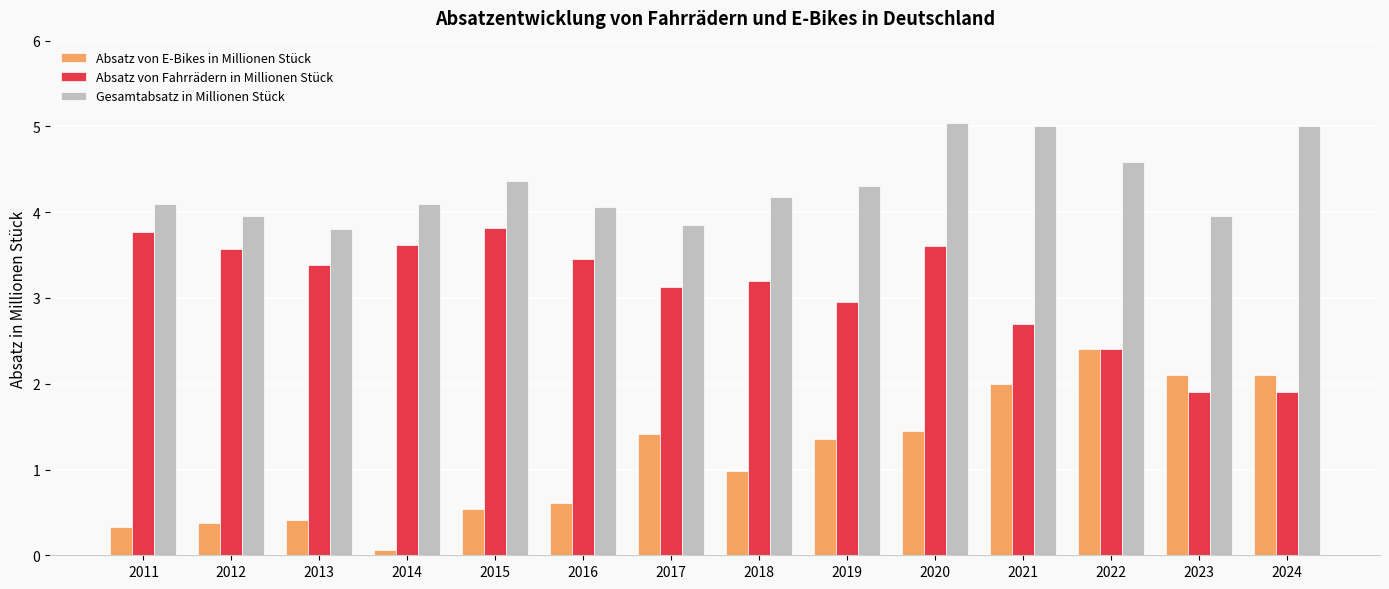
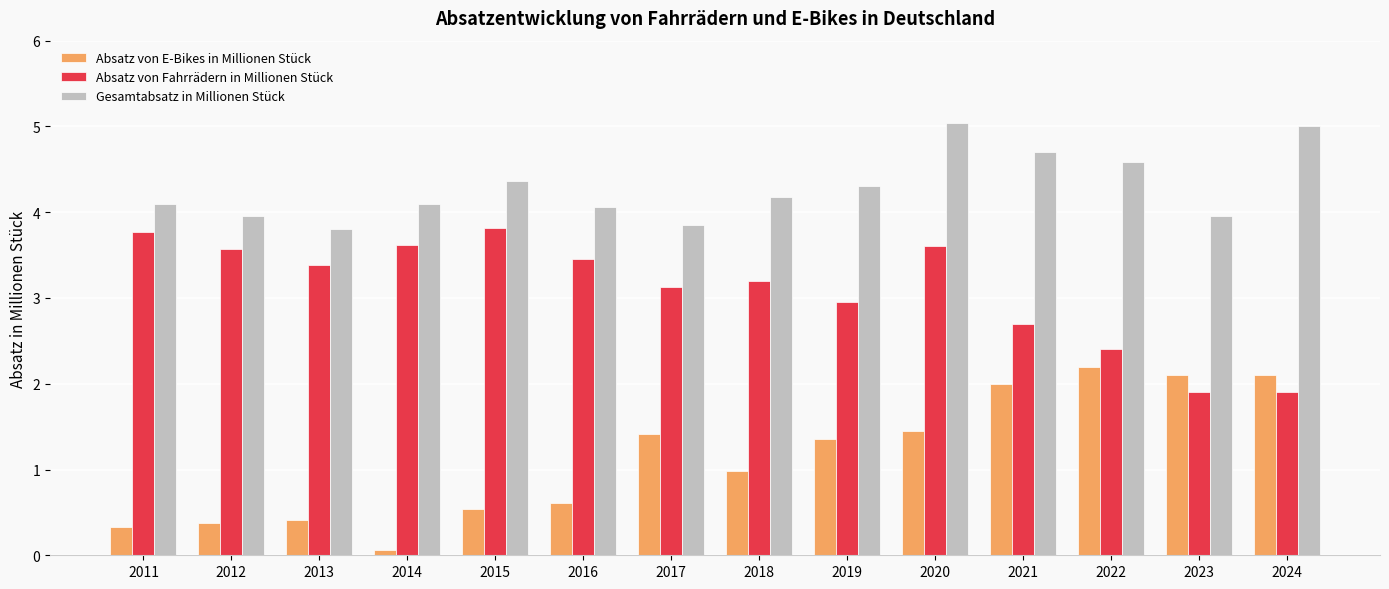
Gesamtabsatz in Millionen Stück, 2021: 5.0 -> 4.7
Absatz von E-Bikes in Millionen Stück, 2022: 2.4 -> 2.2
